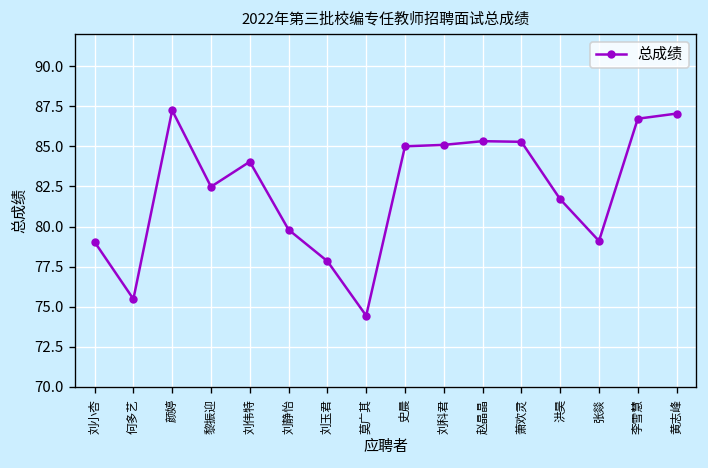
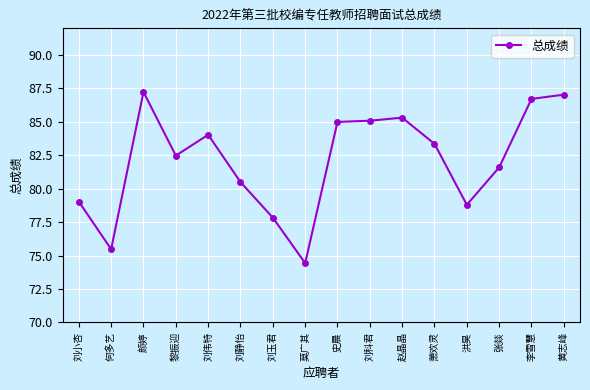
刘静怡: 79.8 -> 80.5
萧欢灵: 85.3 -> 83.4
洪昊: 81.7 -> 78.8
张燚: 79.1 -> 81.6
